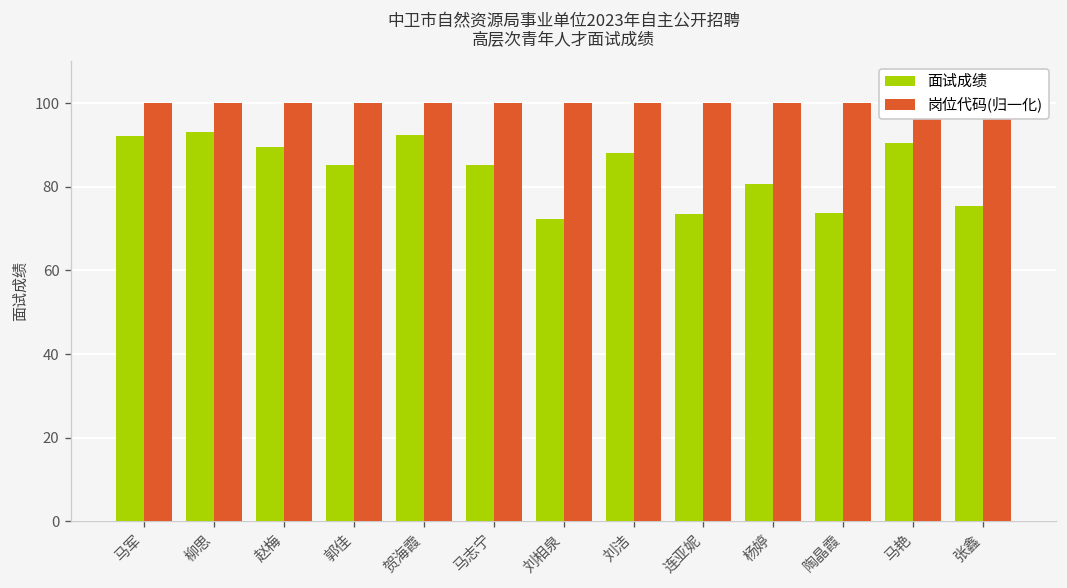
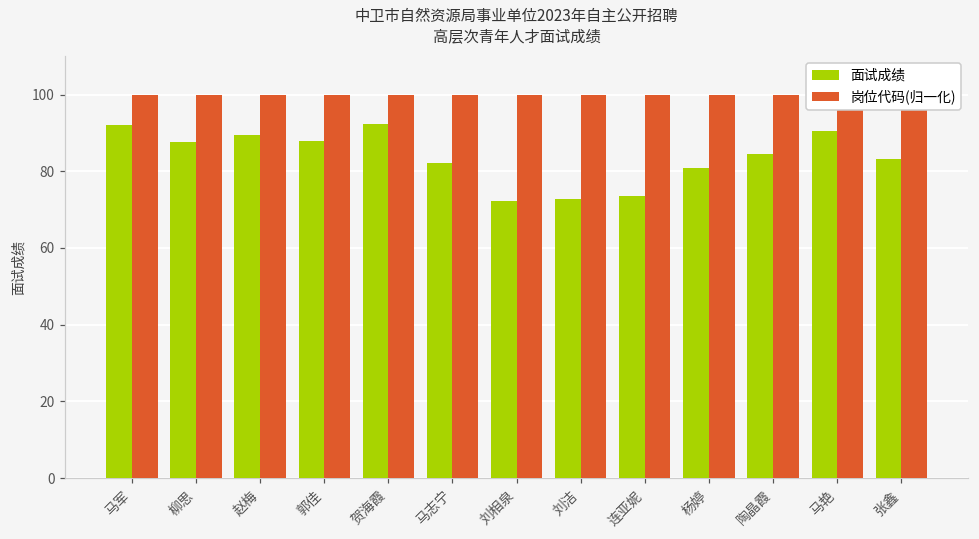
面试成绩, 柳思: 93 -> 88
面试成绩, 郭佳: 85 -> 88
面试成绩, 马志宁: 85 -> 82
面试成绩, 刘洁: 88 -> 73
面试成绩, 陶晶霞: 74 -> 85
面试成绩, 张鑫: 75 -> 83
